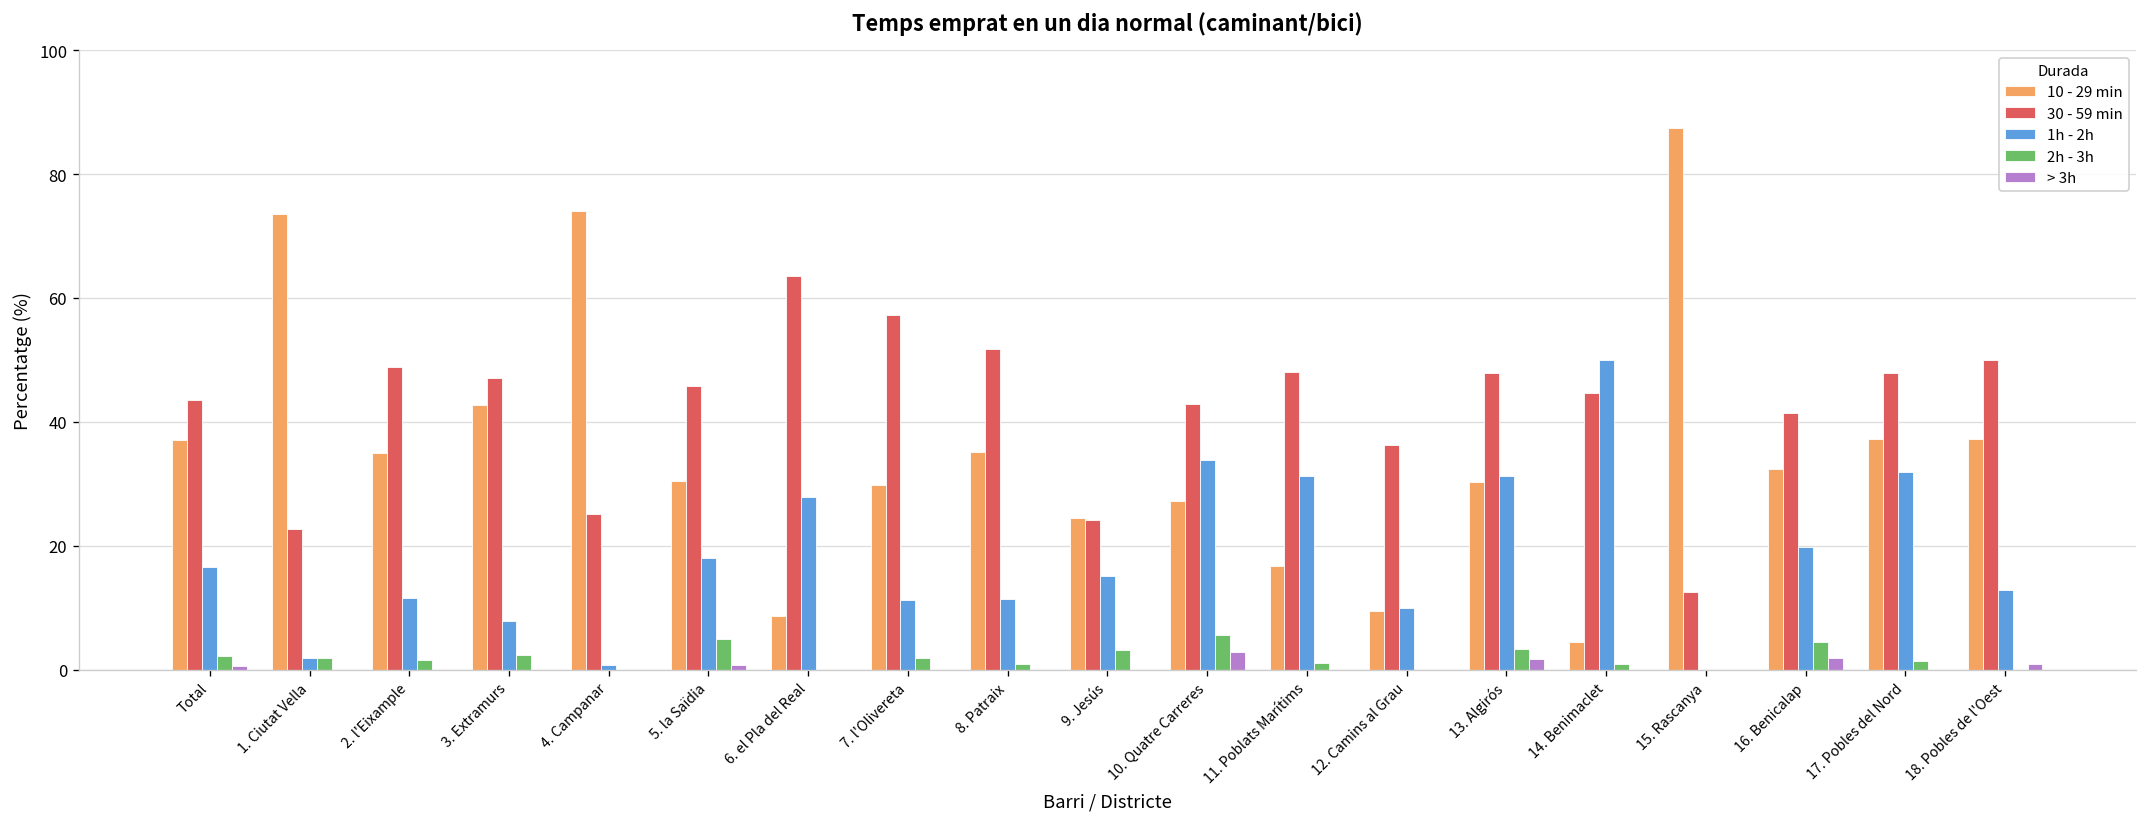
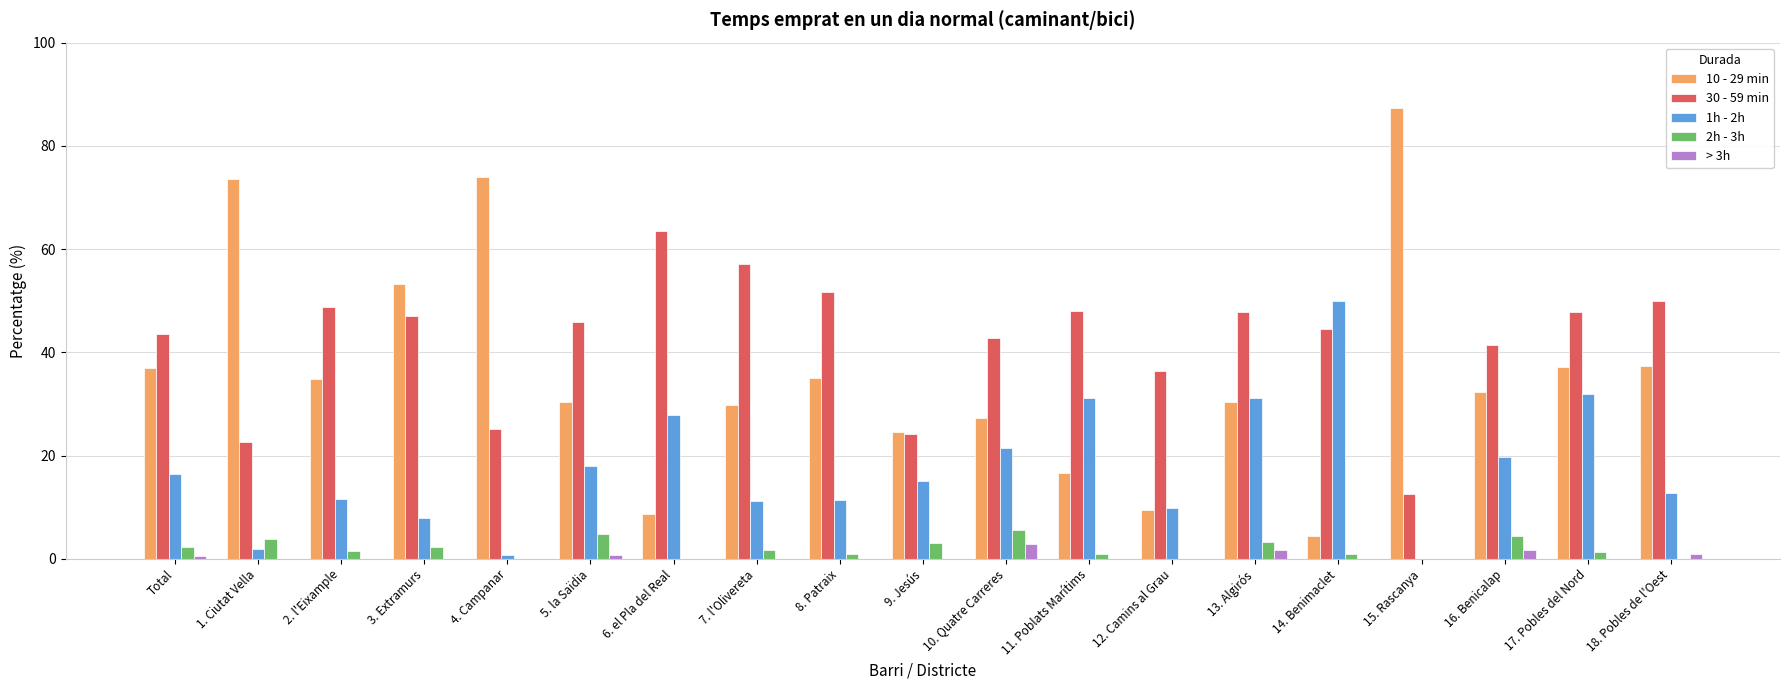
2h - 3h, 1. Ciutat Vella: 2 -> 4
10 - 29 min, 3. Extramurs: 43 -> 53
1h - 2h, 10. Quatre Carreres: 34 -> 22
